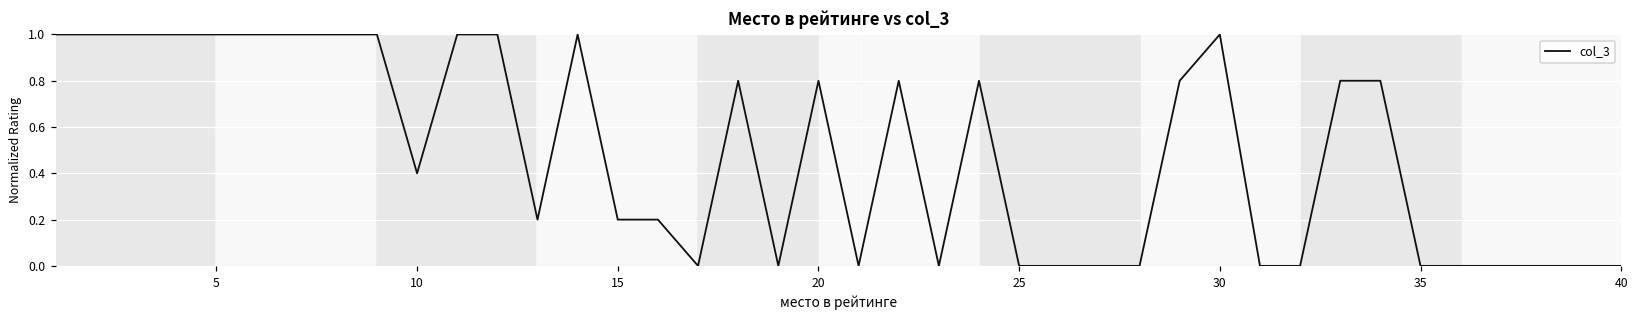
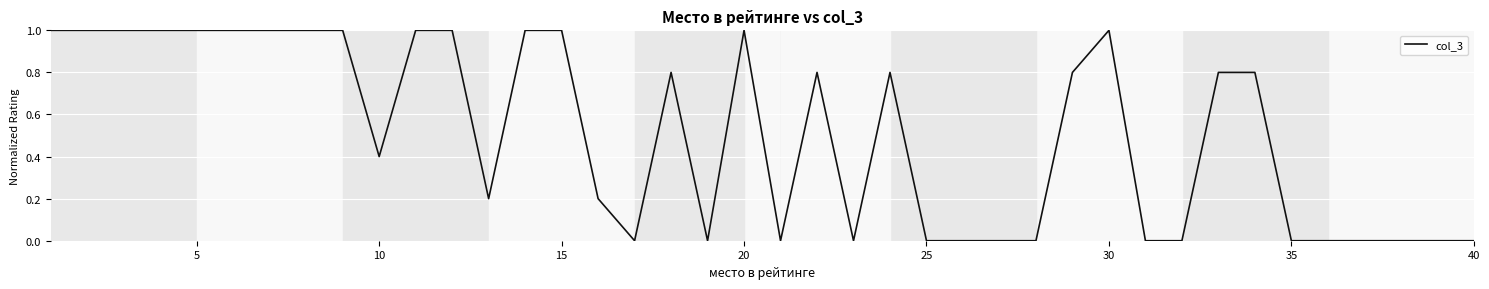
15: 0.20 -> 1.00
20: 0.80 -> 1.00
